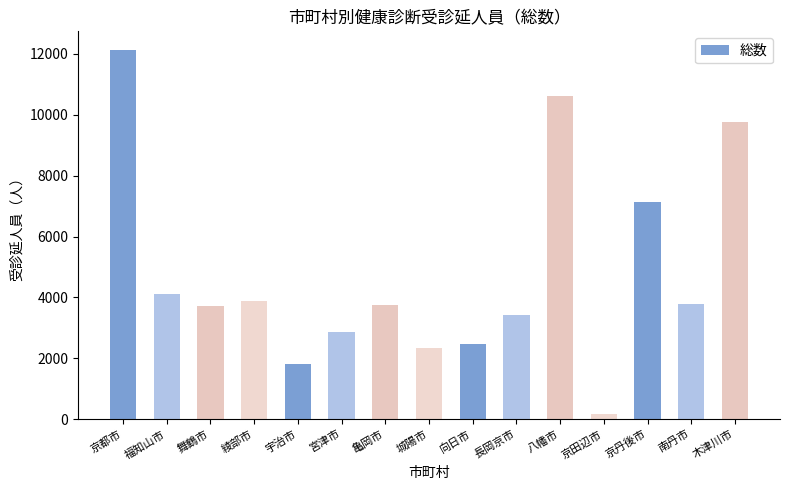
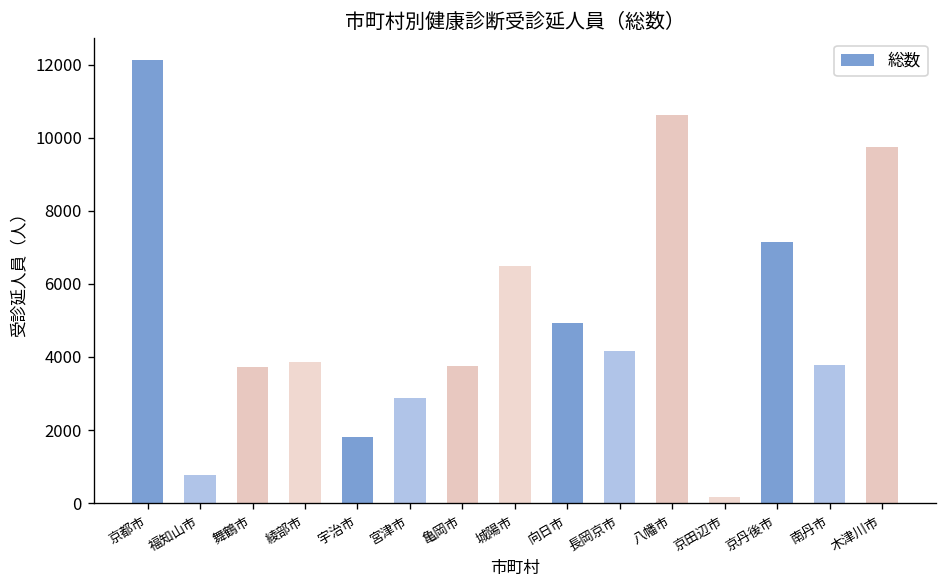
福知山市: 4100 -> 800
城陽市: 2300 -> 6500
向日市: 2500 -> 4900
長岡京市: 3400 -> 4200
